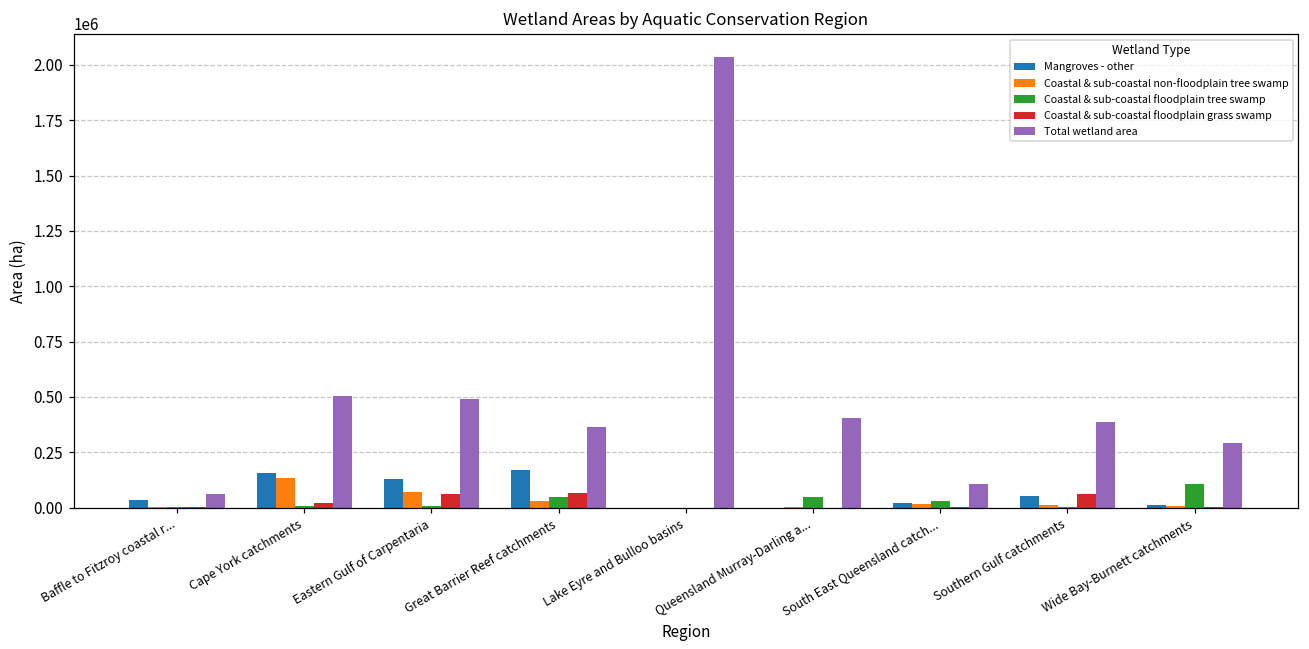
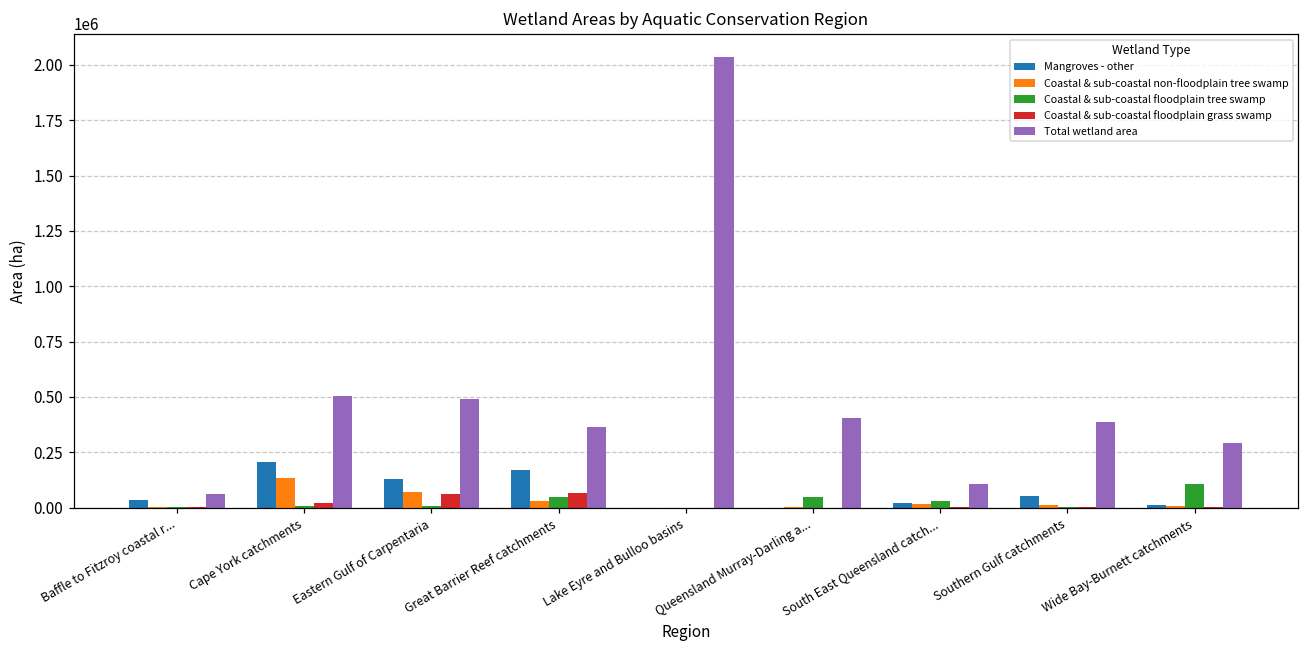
Mangroves - other, Cape York catchments: 150000 -> 210000
Coastal & sub-coastal floodplain grass swamp, Southern Gulf catchments: 60000 -> 0
